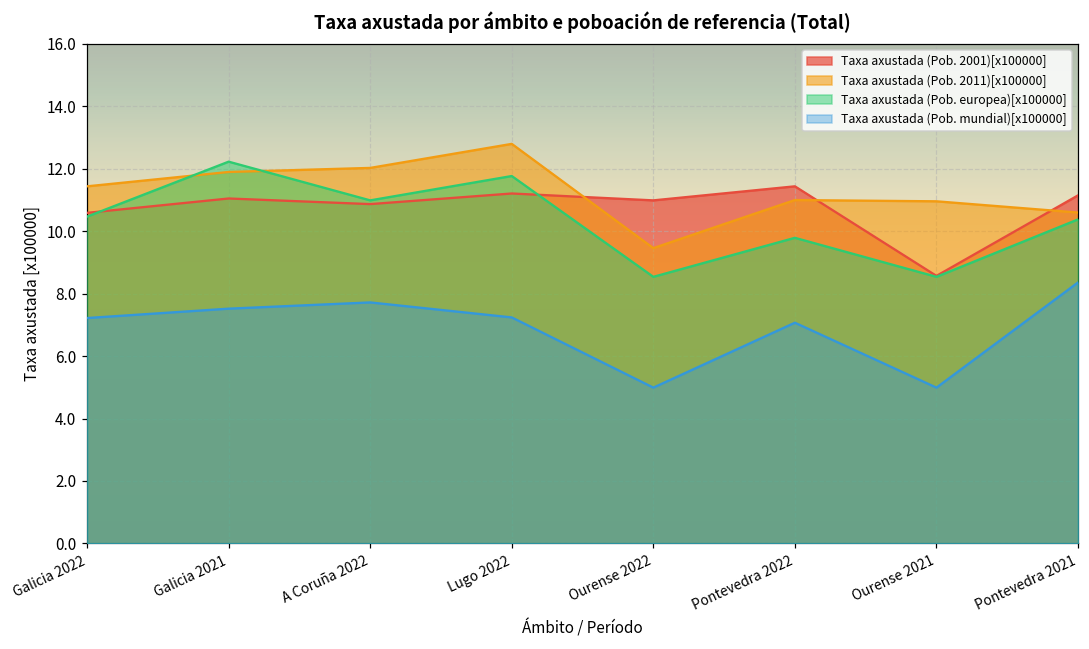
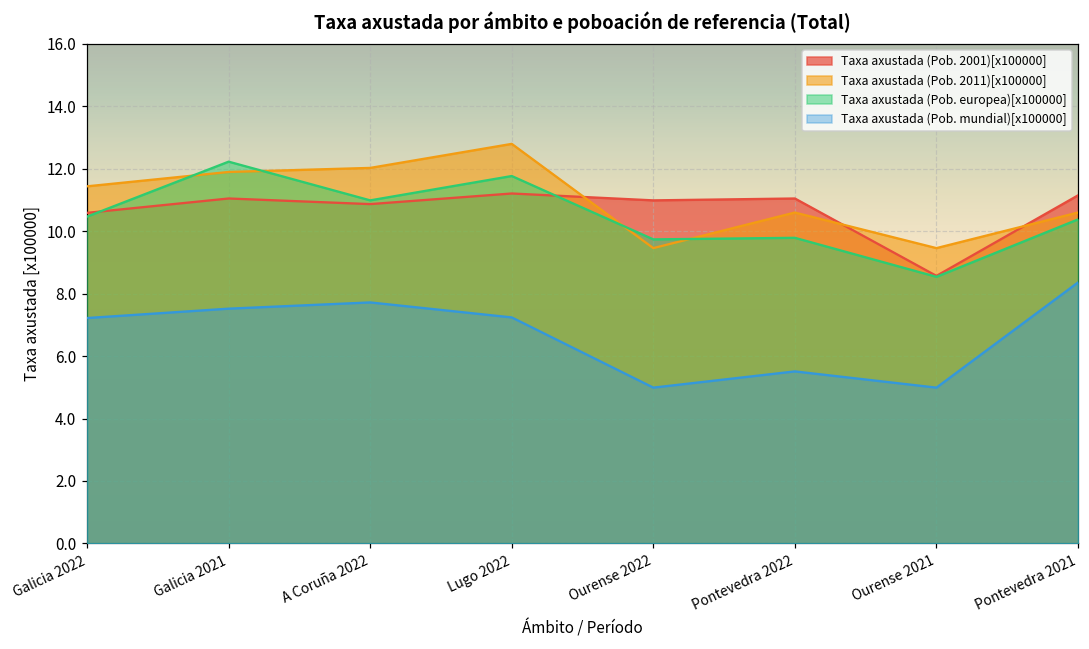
Taxa axustada (Pob. europea)[x100000], Ourense 2022: 8.5 -> 9.7
Taxa axustada (Pob. 2001)[x100000], Pontevedra 2022: 11.4 -> 11.1
Taxa axustada (Pob. 2011)[x100000], Pontevedra 2022: 11.0 -> 10.6
Taxa axustada (Pob. mundial)[x100000], Pontevedra 2022: 7.1 -> 5.5
Taxa axustada (Pob. 2011)[x100000], Ourense 2021: 11.0 -> 9.5
